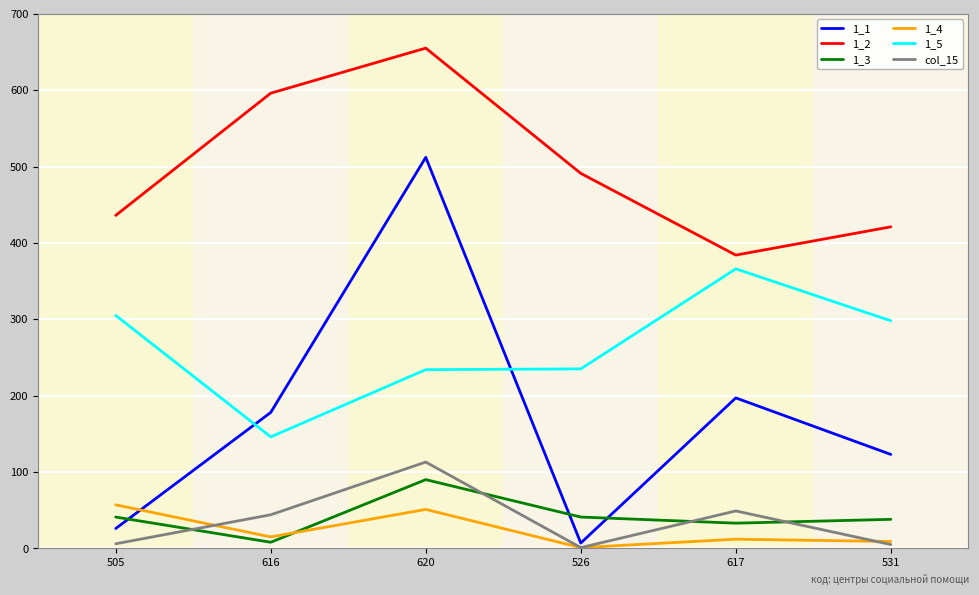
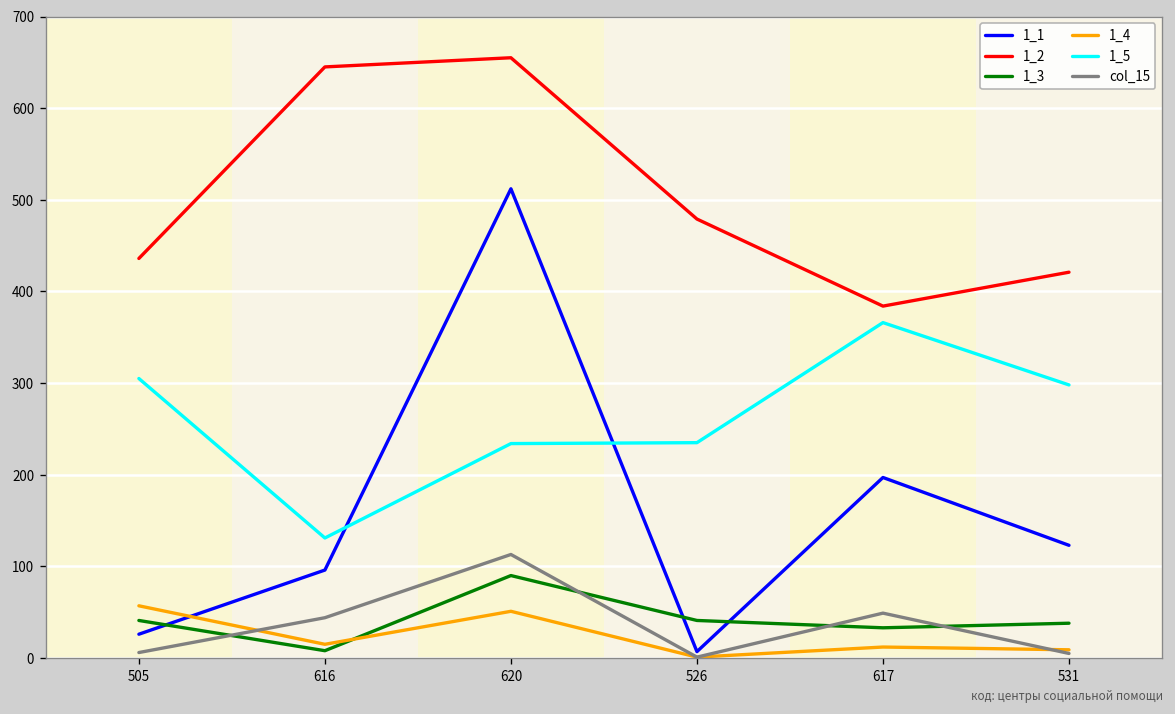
1_1, 616: 180 -> 100
1_2, 616: 600 -> 650
1_5, 616: 150 -> 130
1_2, 526: 490 -> 480
